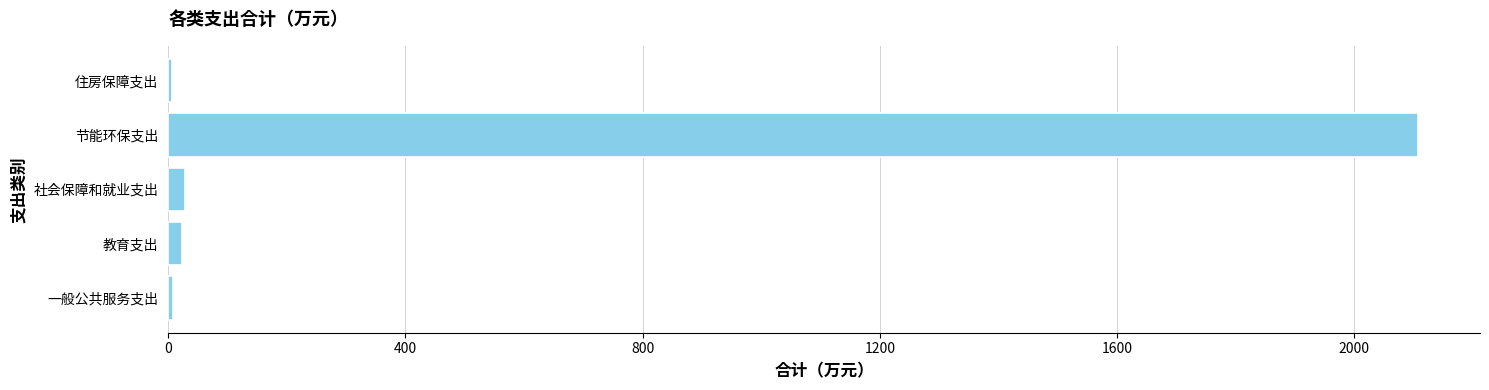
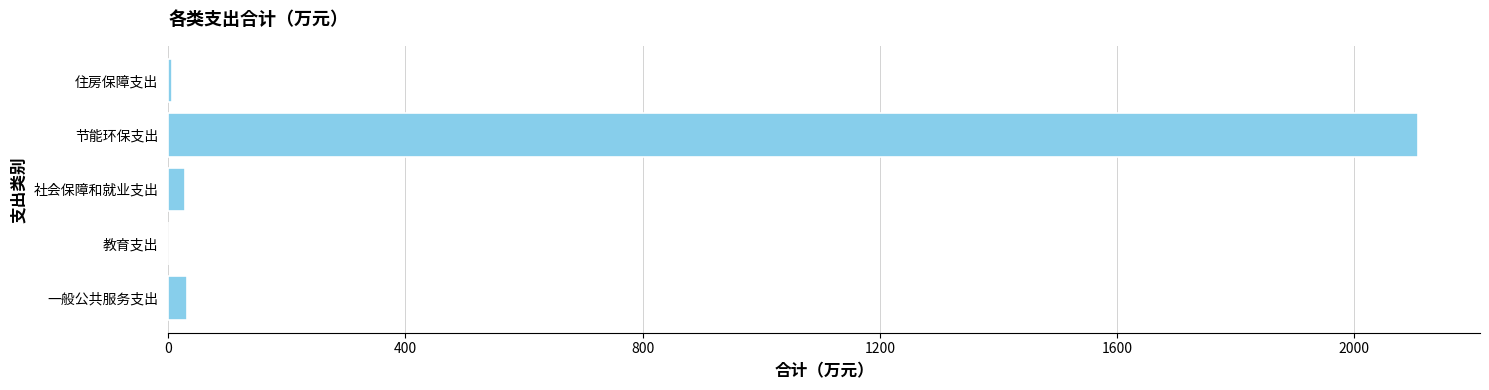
教育支出: 20 -> 0
一般公共服务支出: 10 -> 30
